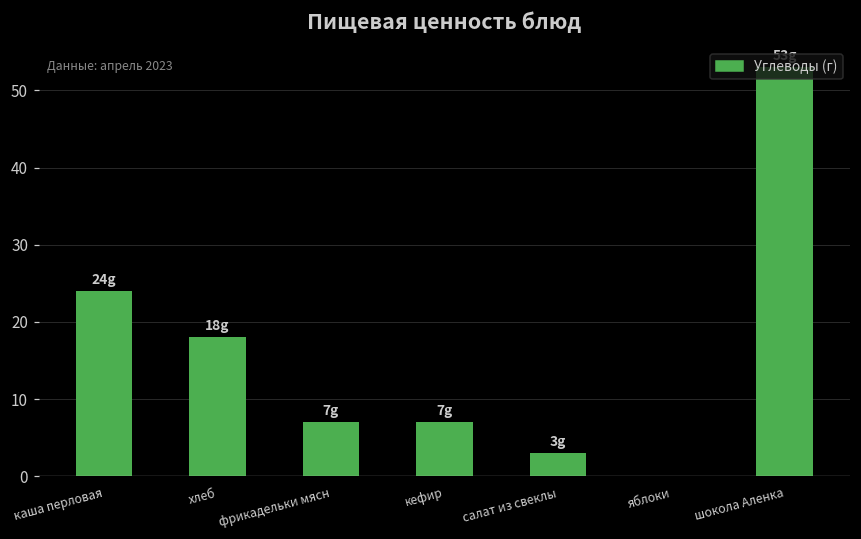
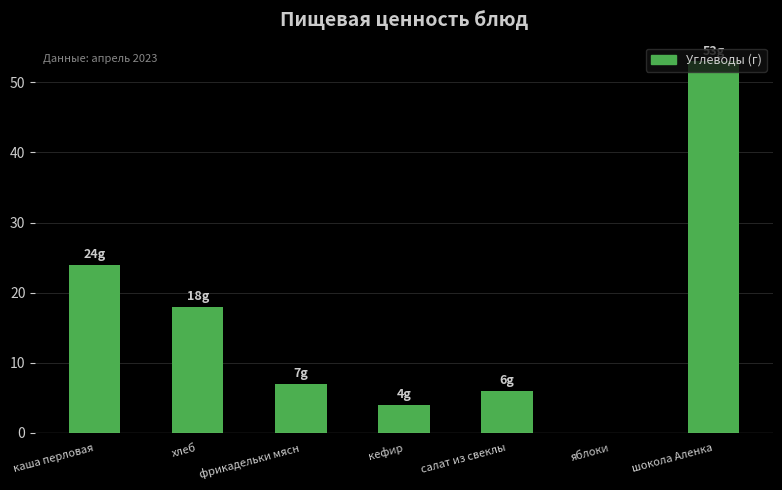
кефир: 7g -> 4g
салат из свеклы: 3g -> 6g
